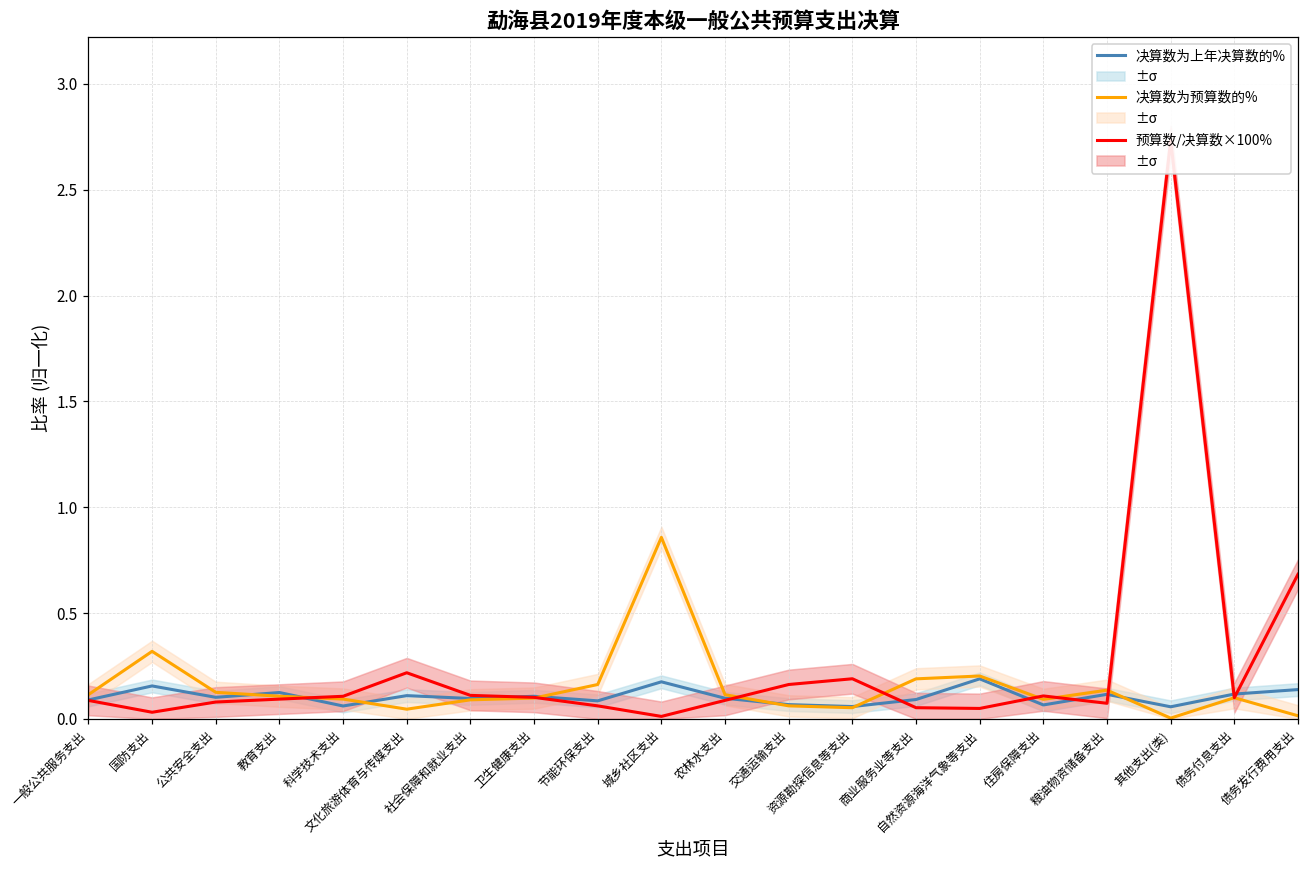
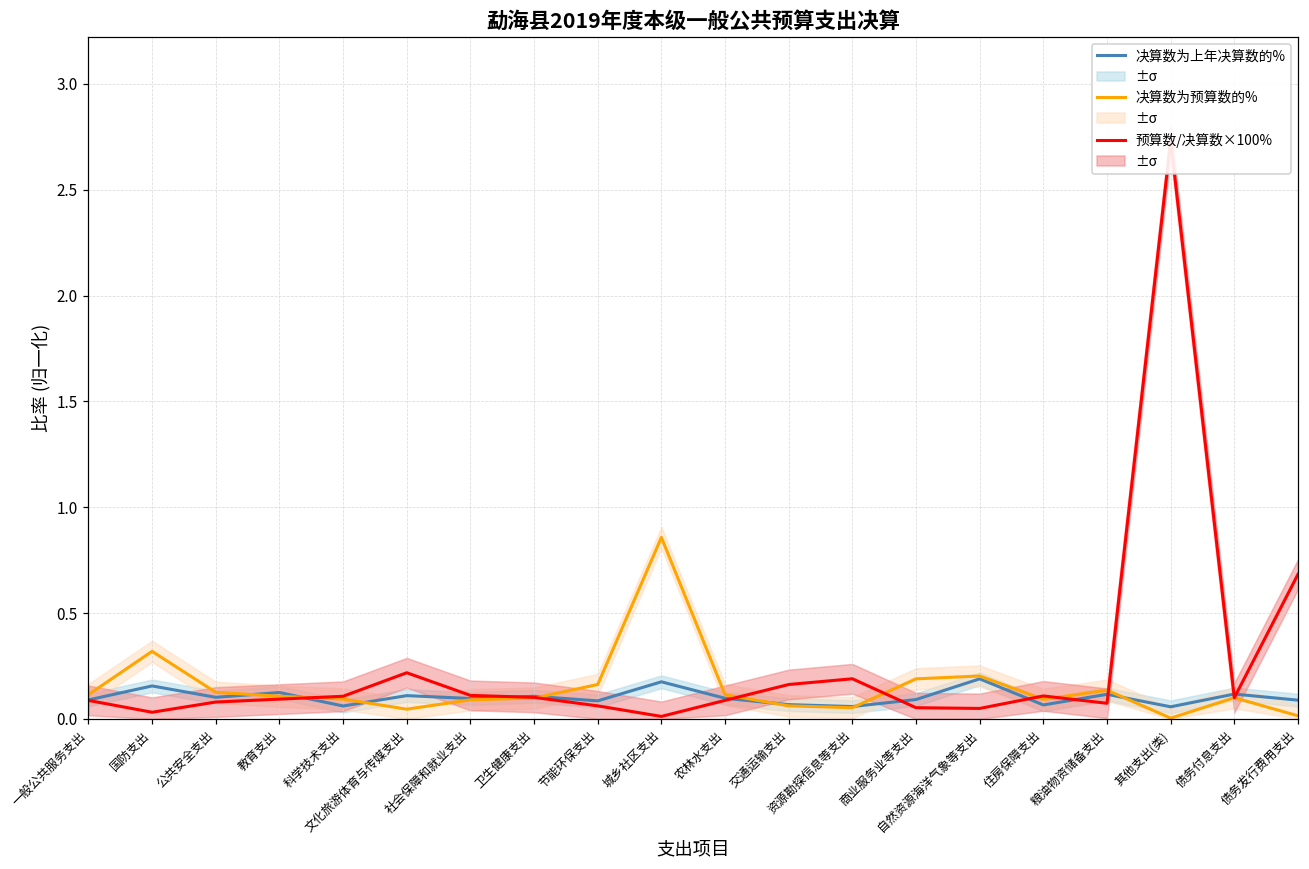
决算数为上年决算数的%, 债务发行费用支出: 0.14 -> 0.09
